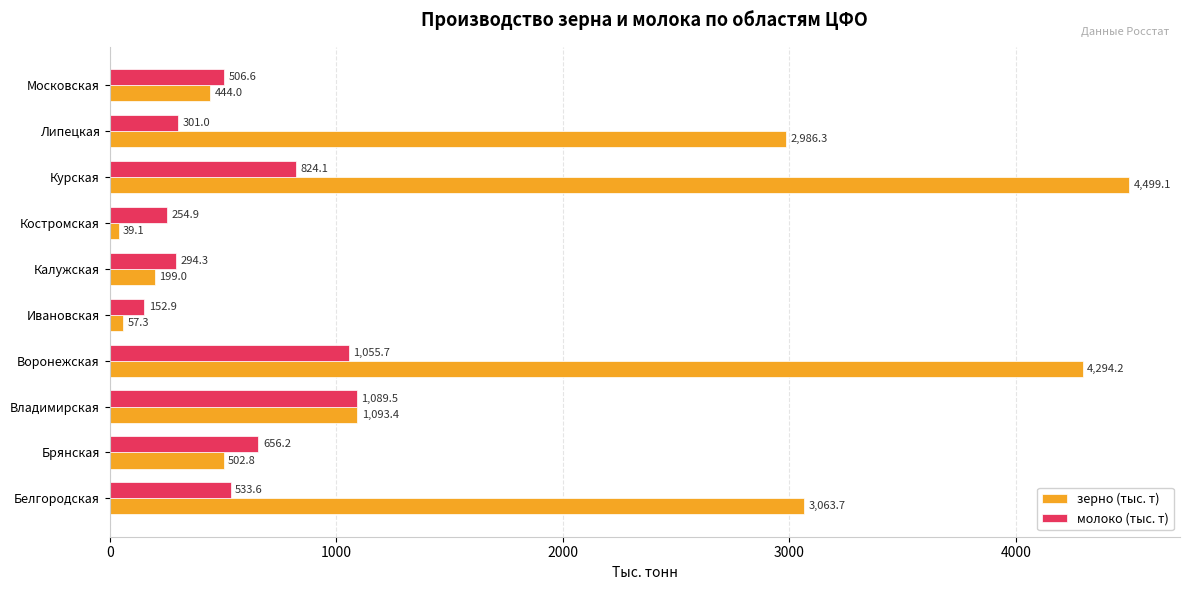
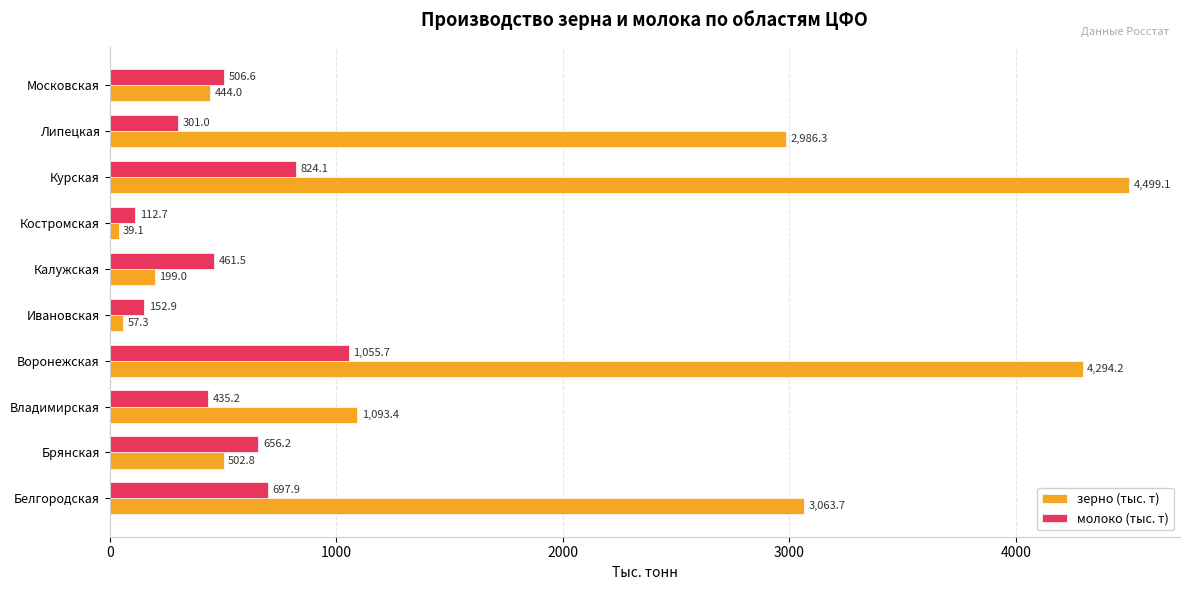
молоко (тыс. т), Костромская: 254.9 -> 112.7
молоко (тыс. т), Калужская: 294.3 -> 461.5
молоко (тыс. т), Владимирская: 1,089.5 -> 435.2
молоко (тыс. т), Белгородская: 533.6 -> 697.9
